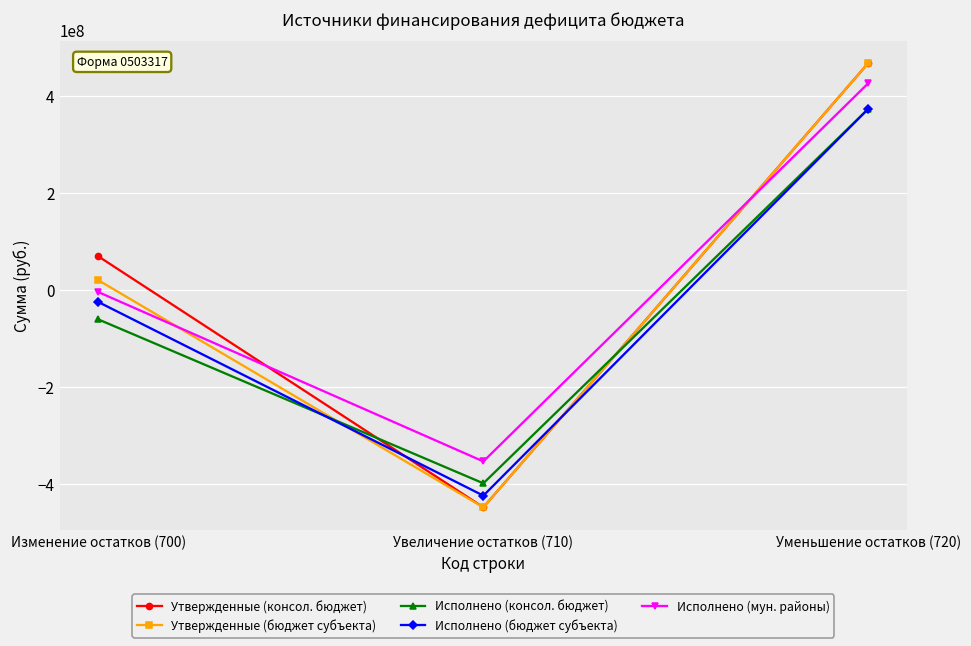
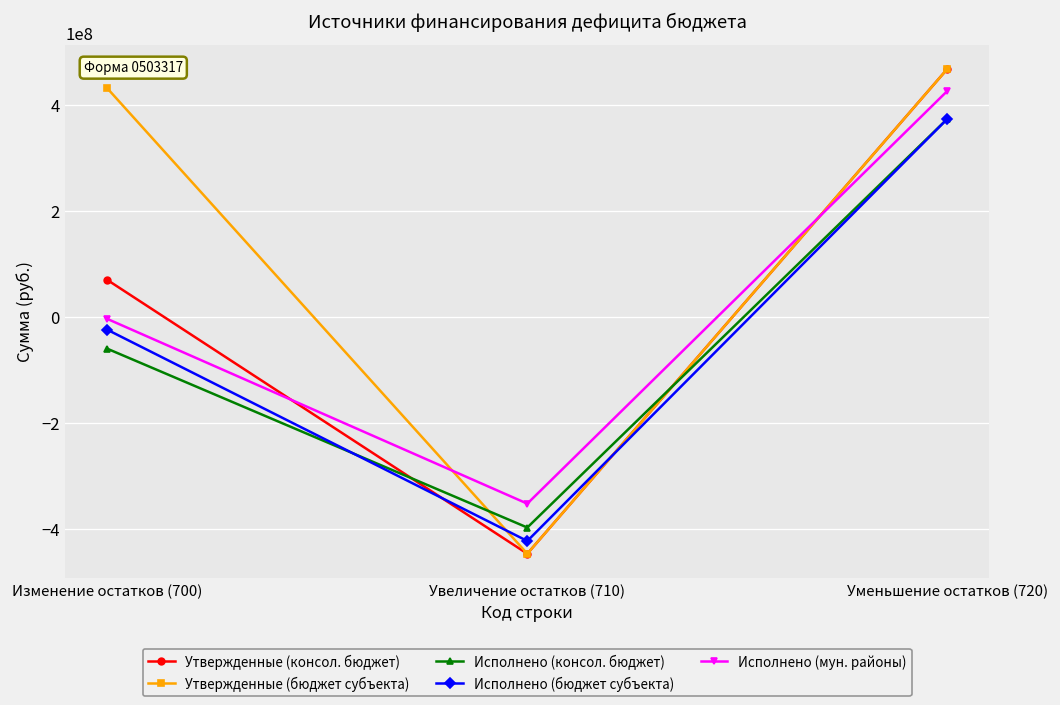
Утвержденные (бюджет субъекта), Изменение остатков (700): 20000000 -> 430000000
